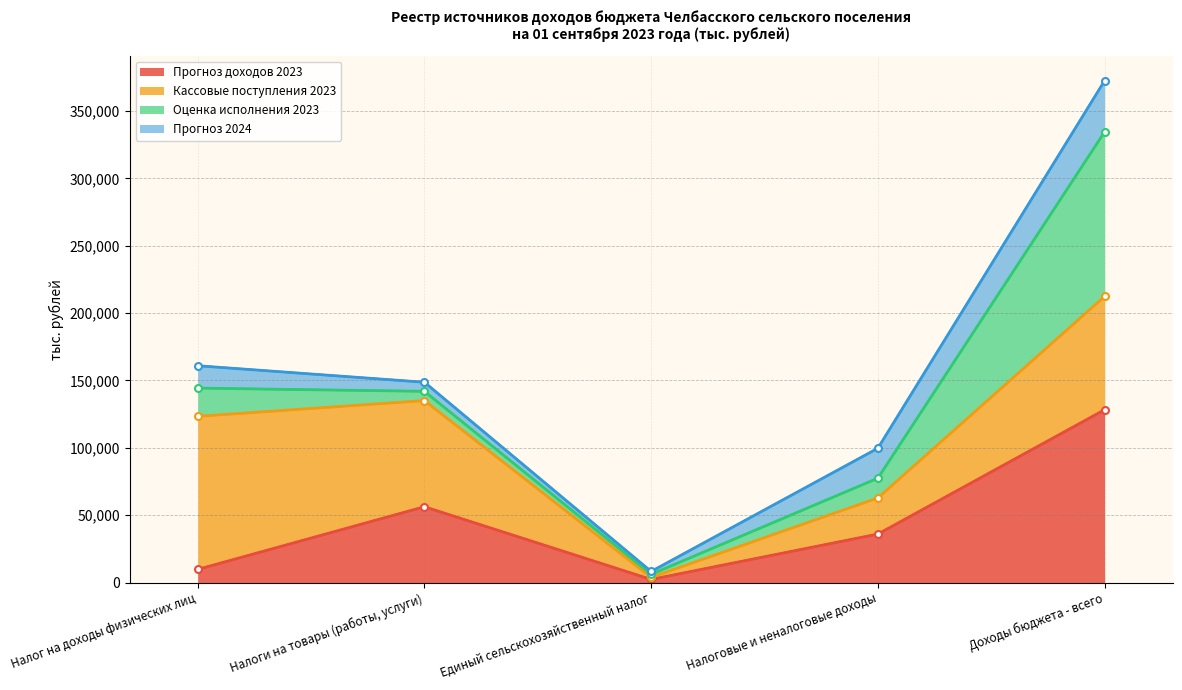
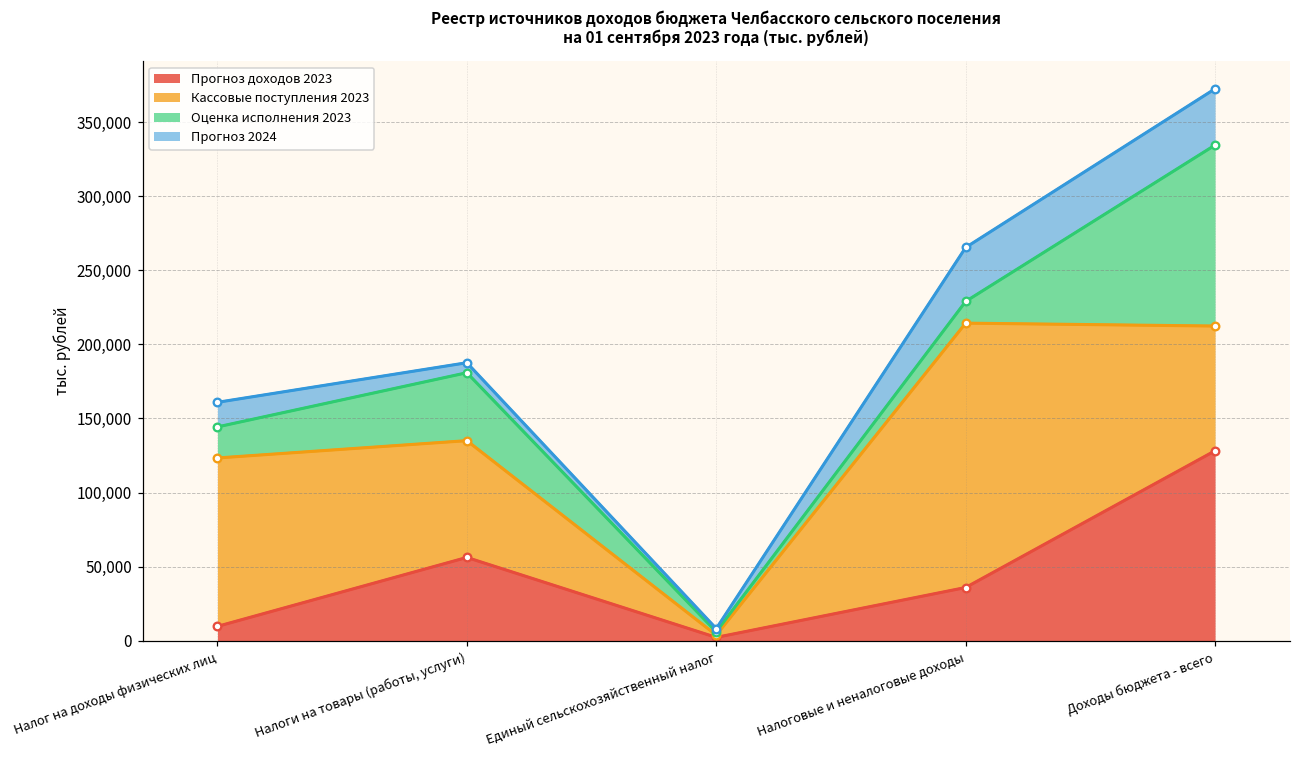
Оценка исполнения 2023, Налоги на товары (работы, услуги): 7,000 -> 46,000
Кассовые поступления 2023, Налоговые и неналоговые доходы: 27,000 -> 178,000
Прогноз 2024, Налоговые и неналоговые доходы: 22,000 -> 36,000
